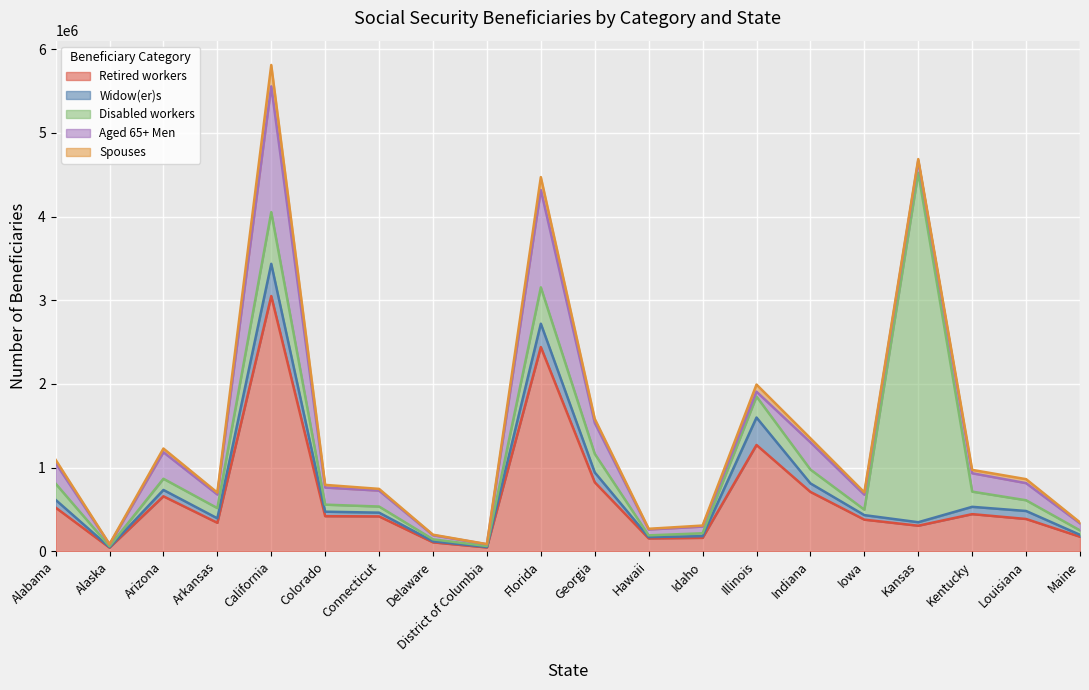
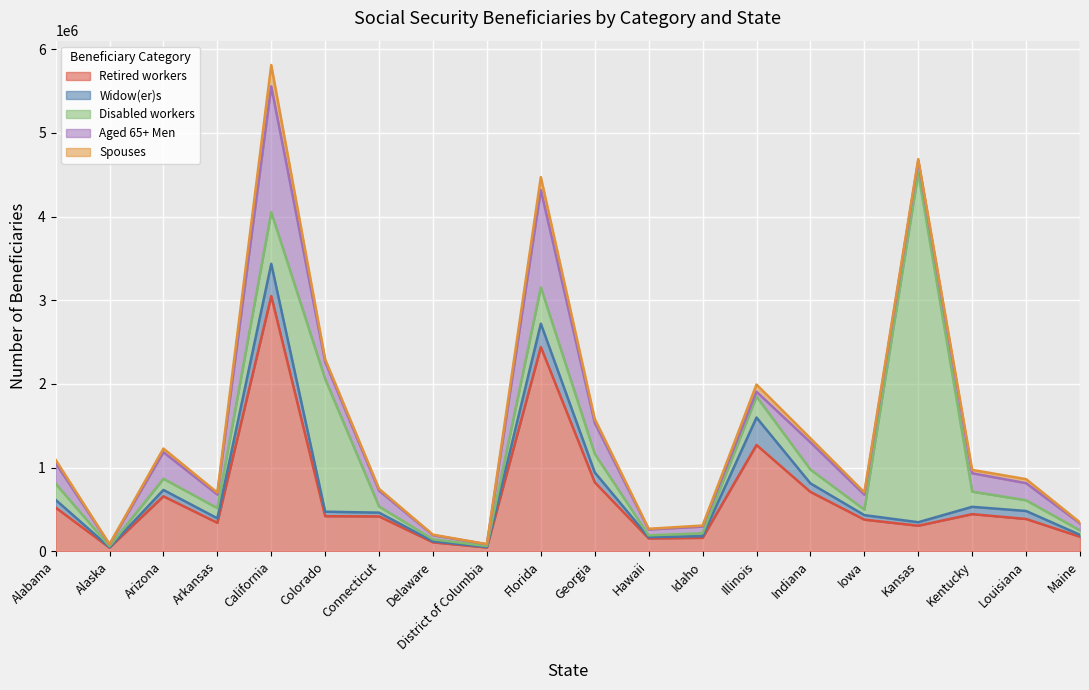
Disabled workers, Colorado: 100000 -> 1600000
